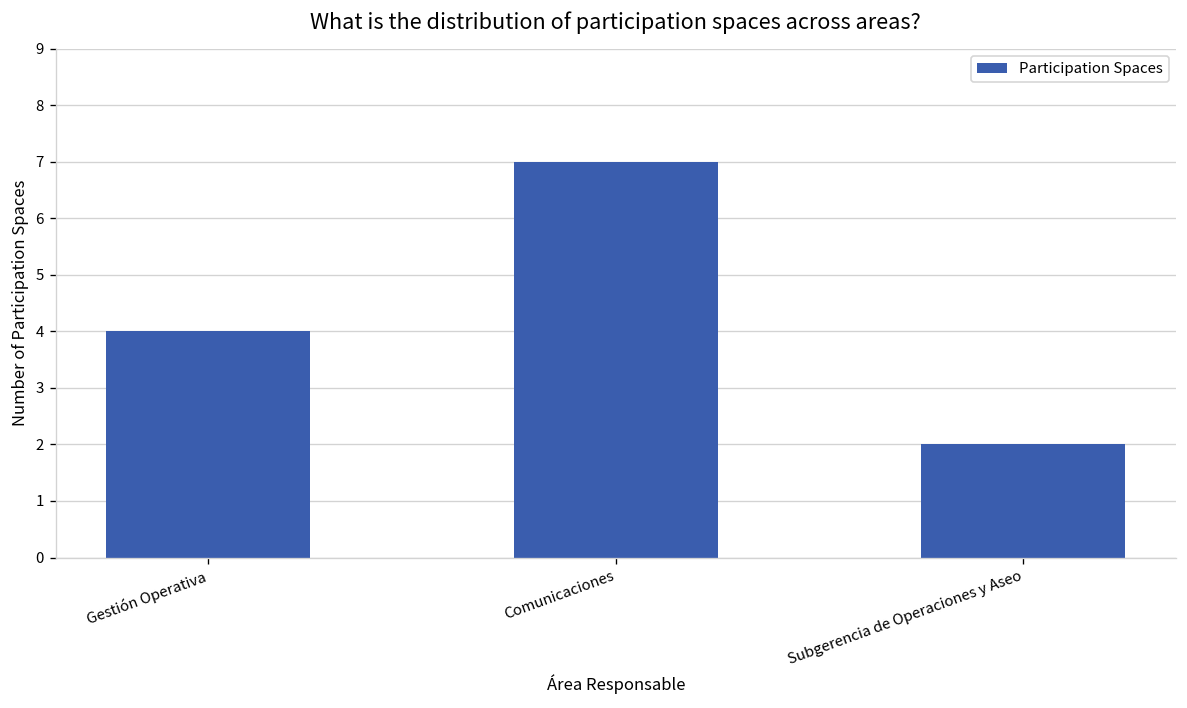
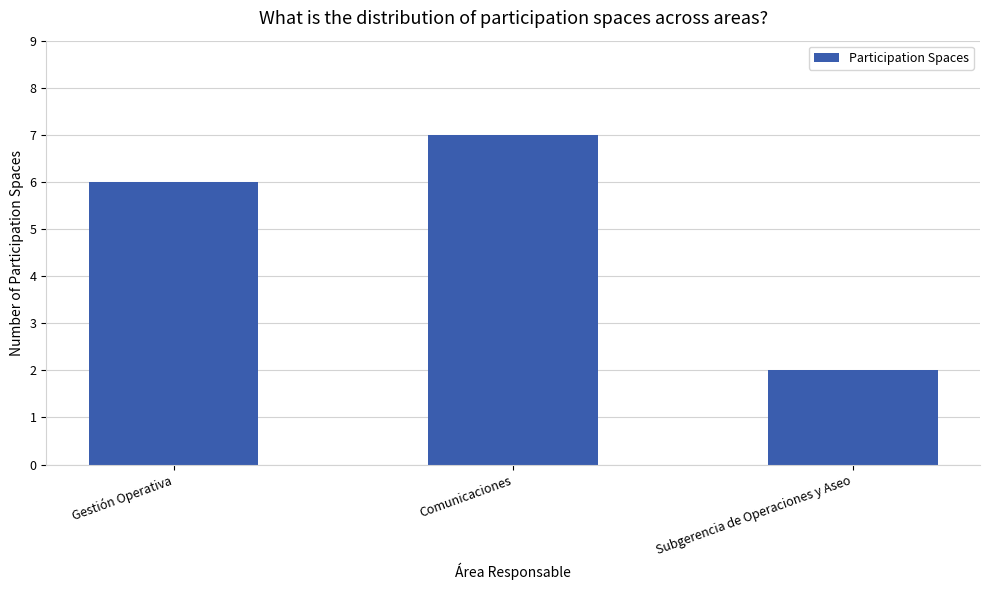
Gestión Operativa: 4 -> 6
